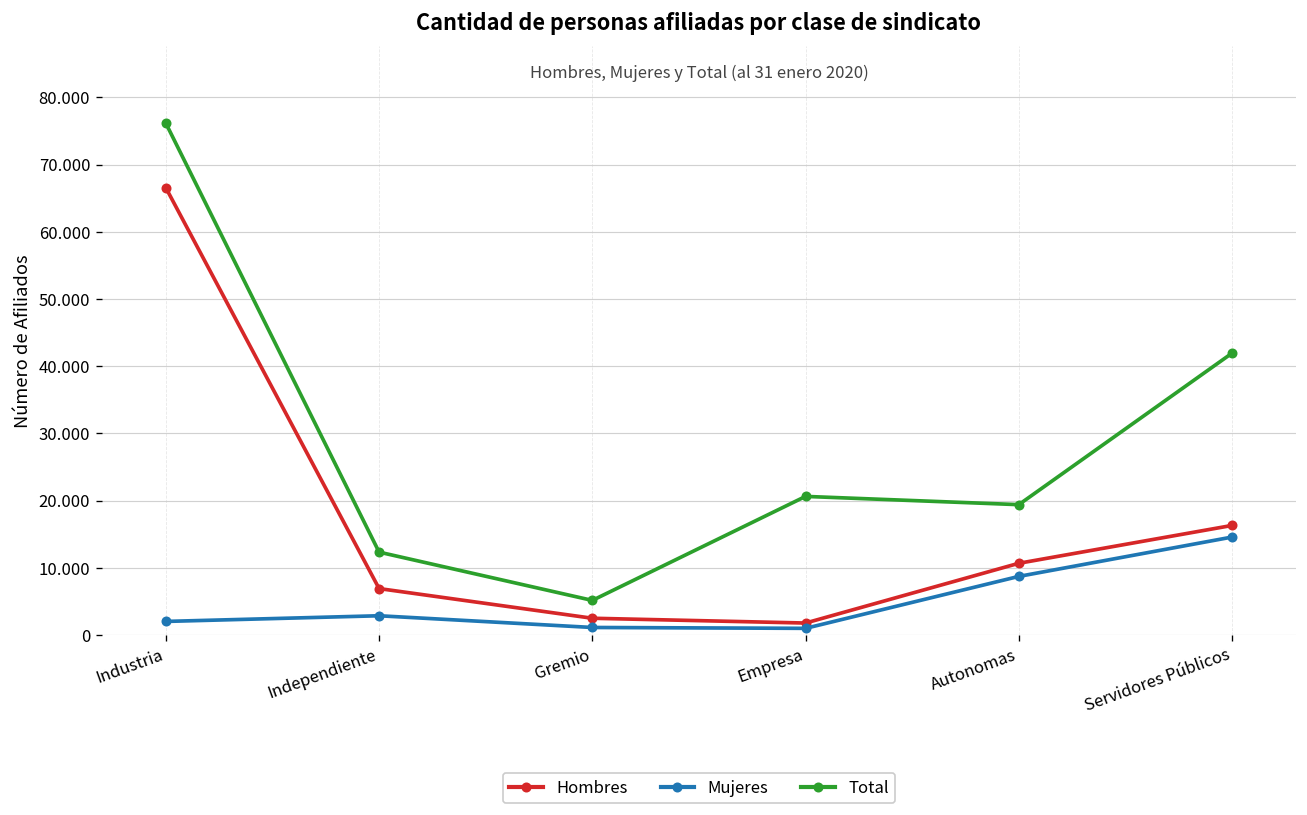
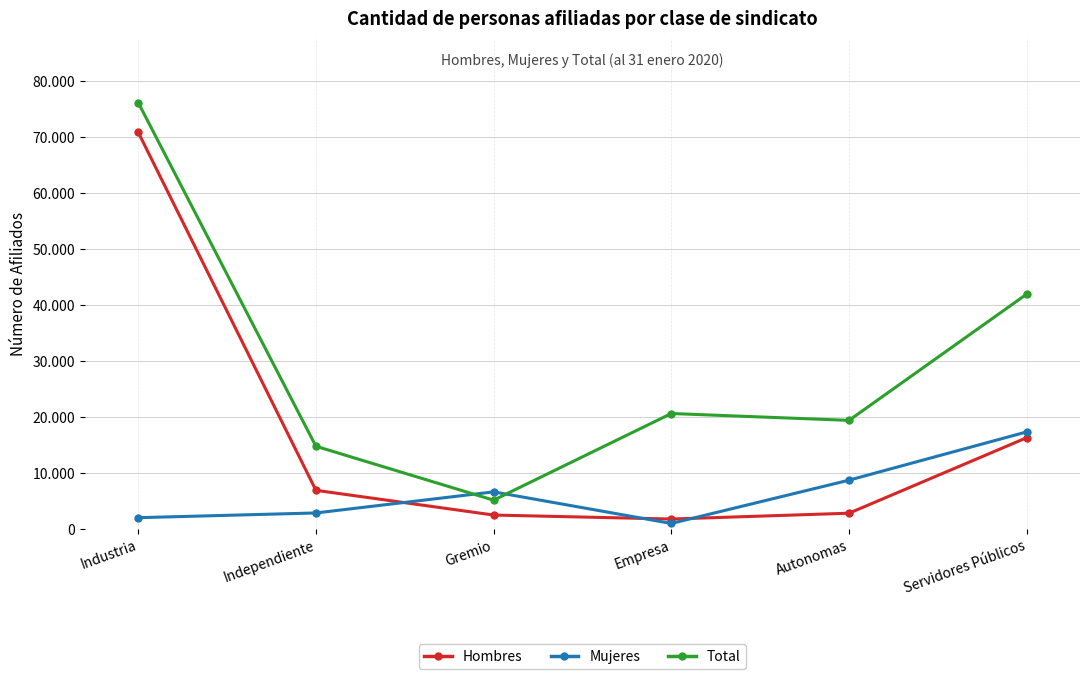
Hombres, Industria: 67 -> 71
Total, Independiente: 12 -> 15
Mujeres, Gremio: 1 -> 7
Hombres, Autonomas: 11 -> 3
Mujeres, Servidores Públicos: 15 -> 17
